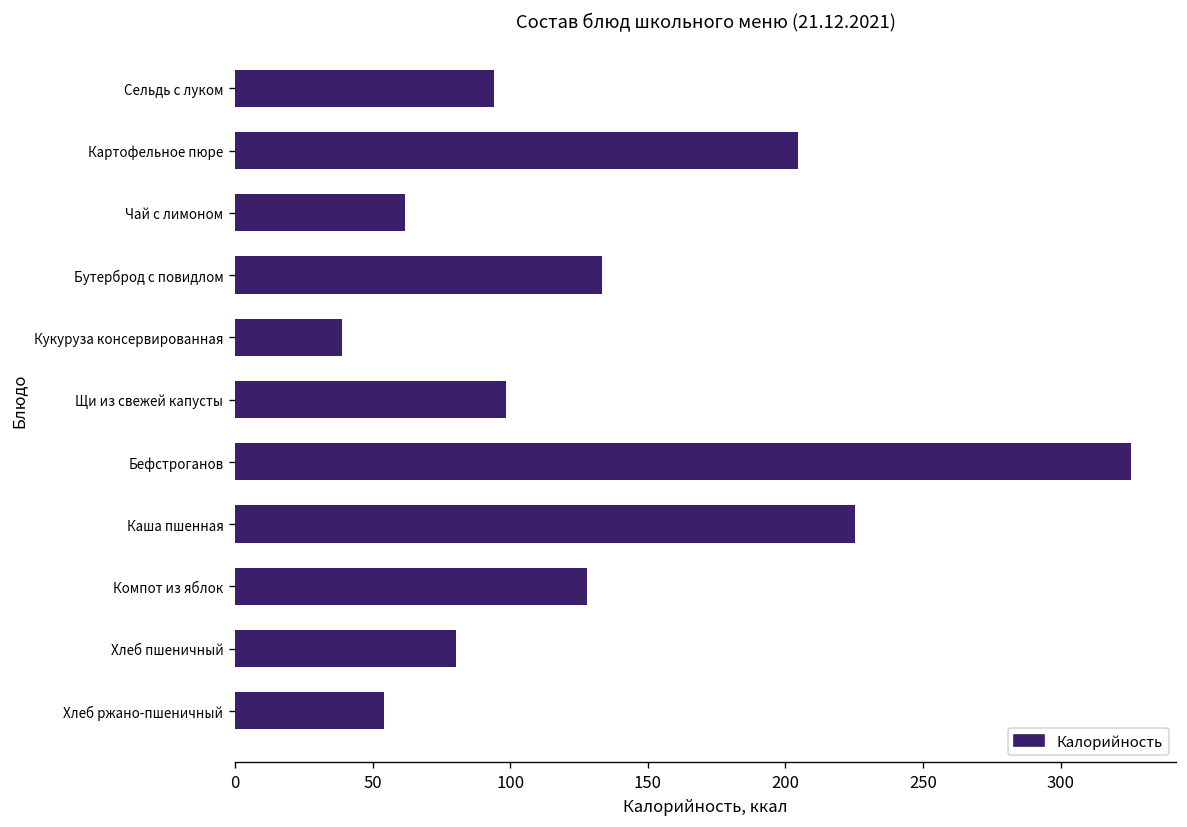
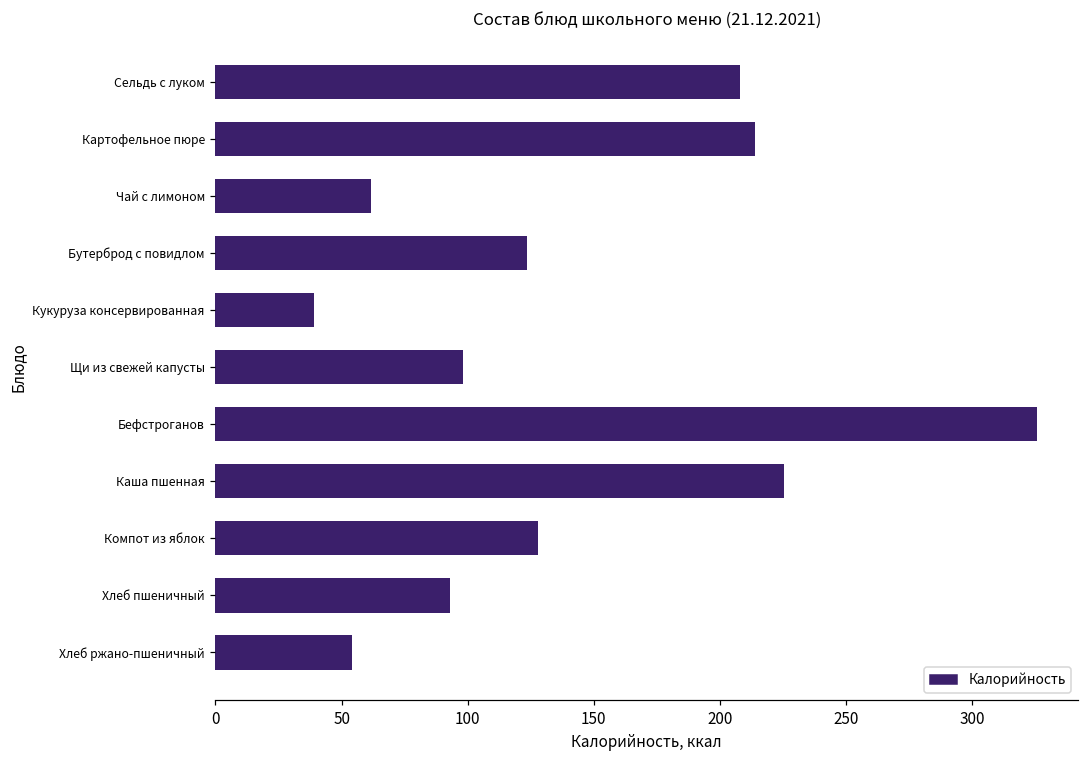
Сельдь с луком: 94 -> 208
Картофельное пюре: 205 -> 214
Бутерброд с повидлом: 133 -> 124
Хлеб пшеничный: 80 -> 93
